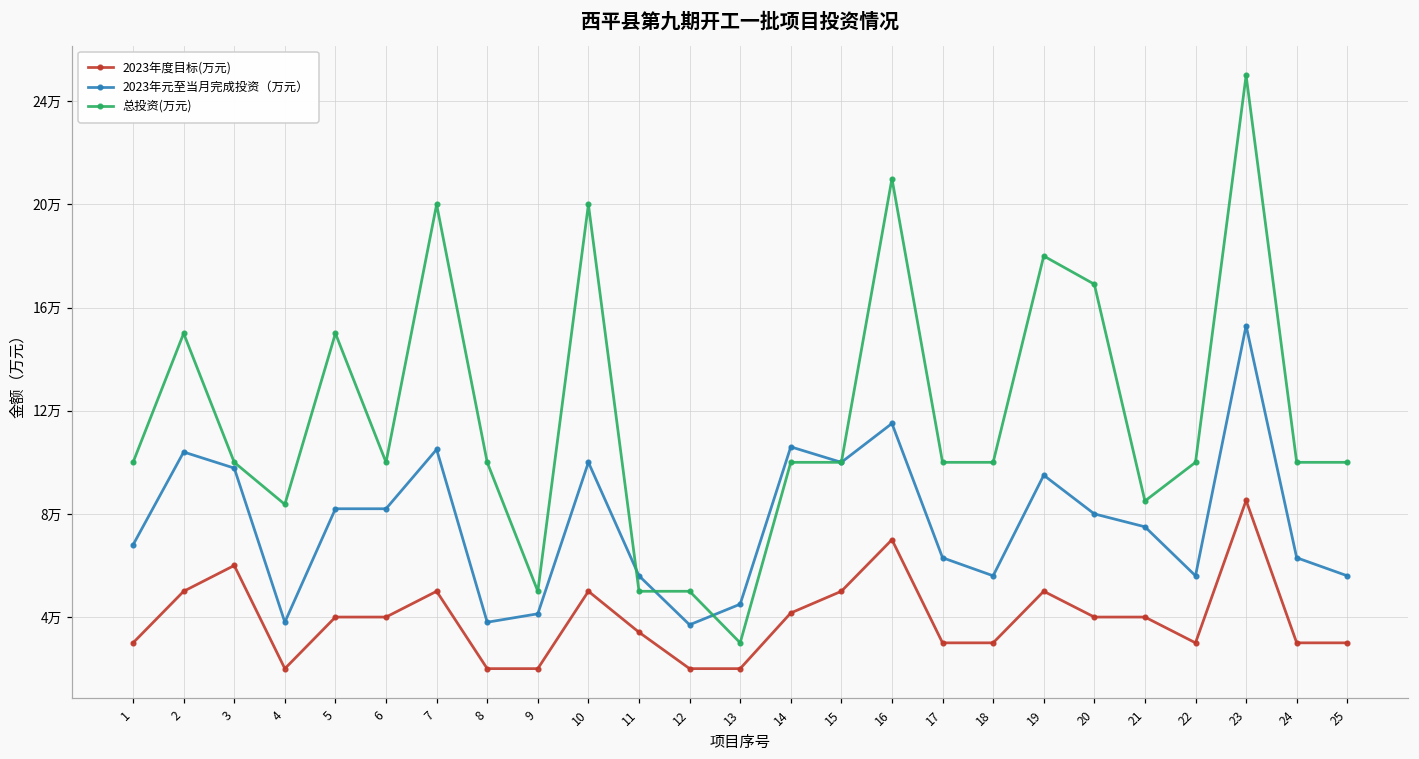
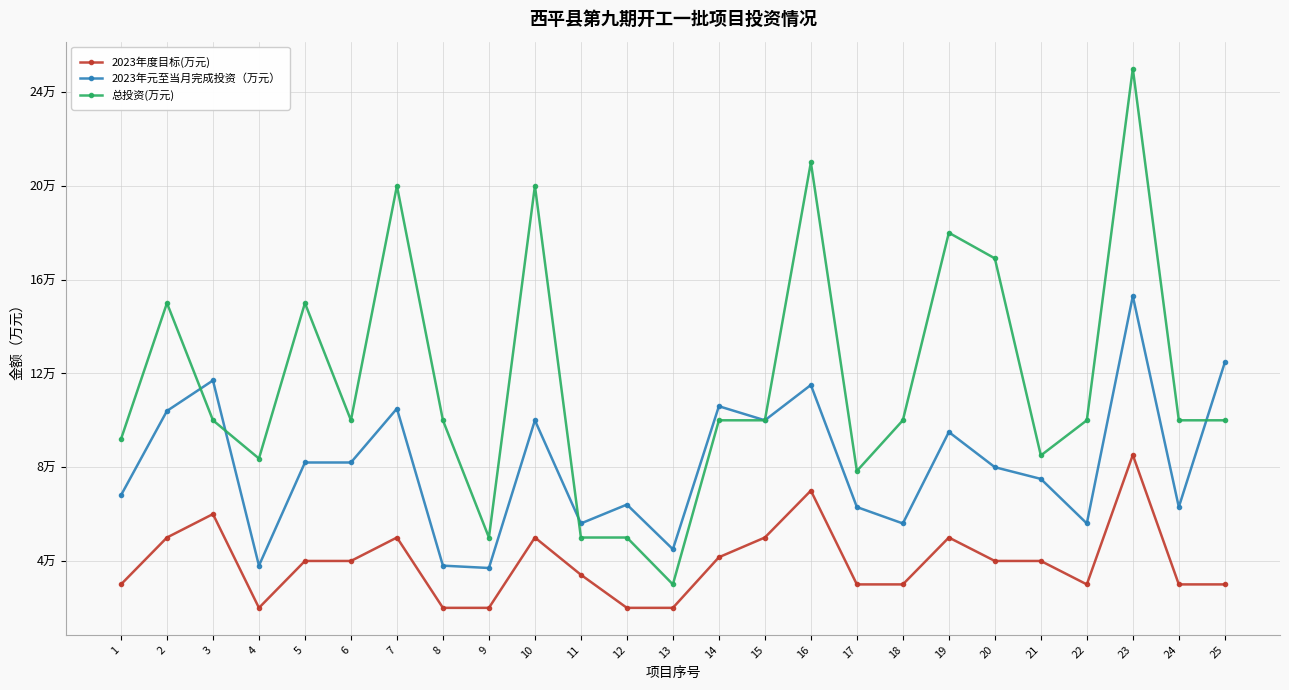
总投资(万元), 1: 10.0万 -> 9.2万
2023年元至当月完成投资（万元）, 3: 9.8万 -> 11.7万
2023年元至当月完成投资（万元）, 9: 4.1万 -> 3.7万
2023年元至当月完成投资（万元）, 12: 3.7万 -> 6.4万
总投资(万元), 17: 10.0万 -> 7.8万
2023年元至当月完成投资（万元）, 25: 5.6万 -> 12.5万
